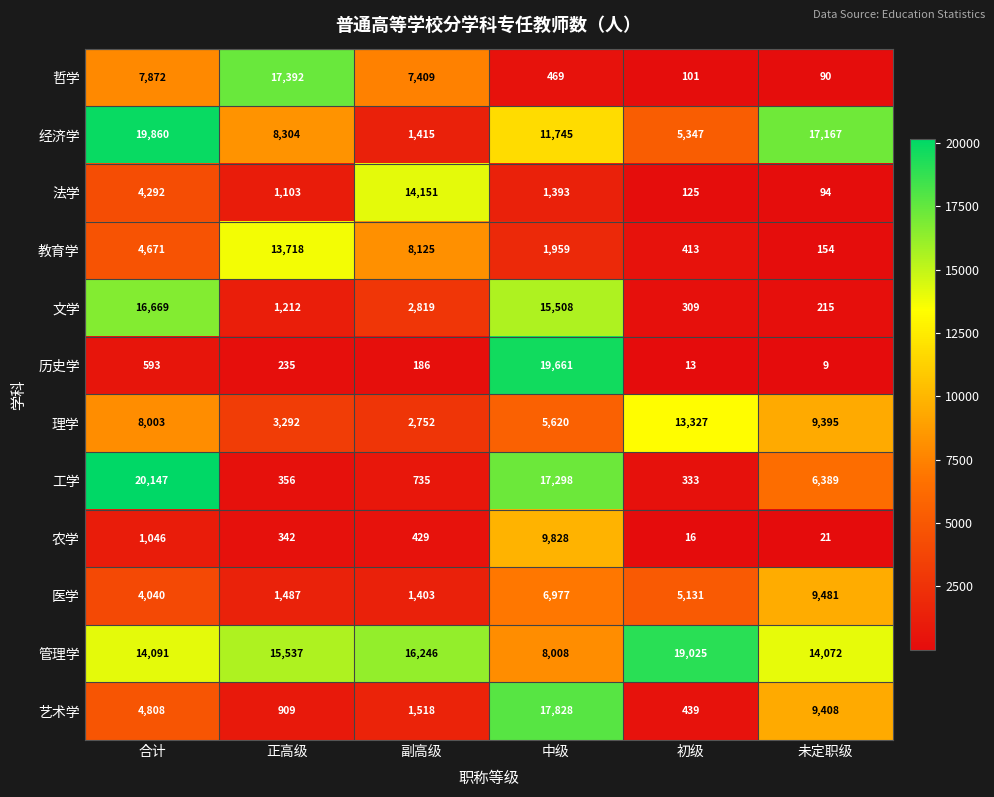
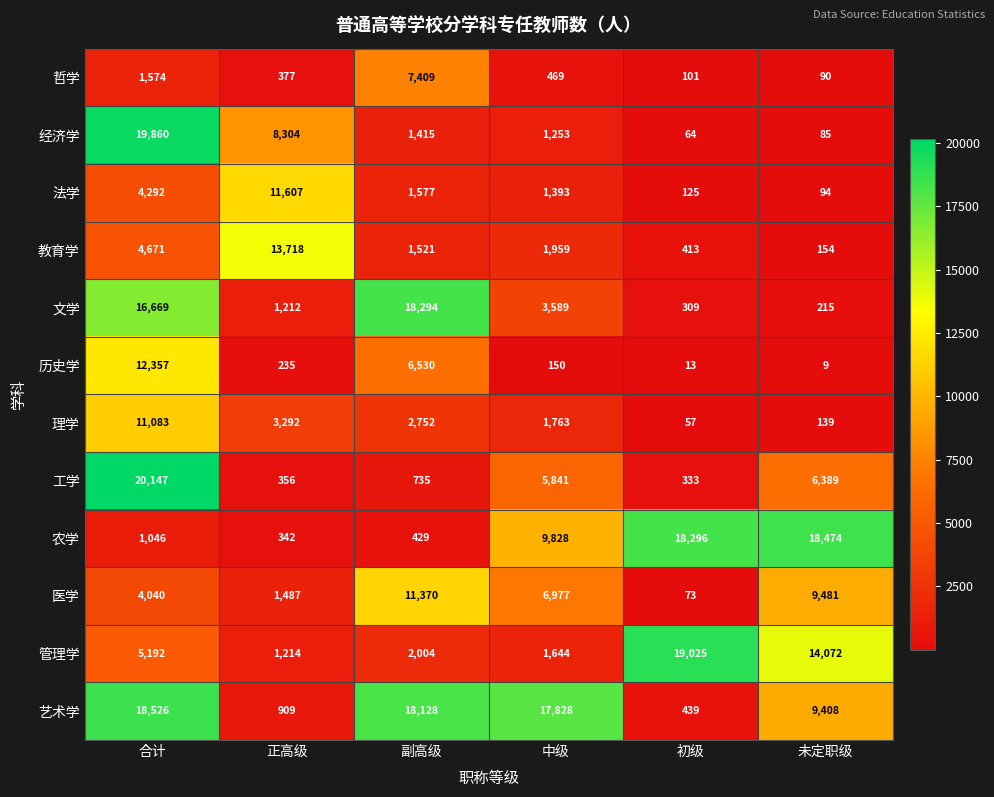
哲学, 合计: 7,872 -> 1,574
哲学, 正高级: 17,392 -> 377
经济学, 中级: 11,745 -> 1,253
经济学, 初级: 5,347 -> 64
经济学, 未定职级: 17,167 -> 85
法学, 正高级: 1,103 -> 11,607
法学, 副高级: 14,151 -> 1,577
教育学, 副高级: 8,125 -> 1,521
文学, 副高级: 2,819 -> 18,294
文学, 中级: 15,508 -> 3,589
历史学, 合计: 593 -> 12,357
历史学, 副高级: 186 -> 6,530
历史学, 中级: 19,661 -> 150
理学, 合计: 8,003 -> 11,083
理学, 中级: 5,620 -> 1,763
理学, 初级: 13,327 -> 57
理学, 未定职级: 9,395 -> 139
工学, 中级: 17,298 -> 5,841
农学, 初级: 16 -> 18,296
农学, 未定职级: 21 -> 18,474
医学, 副高级: 1,403 -> 11,370
医学, 初级: 5,131 -> 73
管理学, 合计: 14,091 -> 5,192
管理学, 正高级: 15,537 -> 1,214
管理学, 副高级: 16,246 -> 2,004
管理学, 中级: 8,008 -> 1,644
艺术学, 合计: 4,808 -> 18,526
艺术学, 副高级: 1,518 -> 18,128
